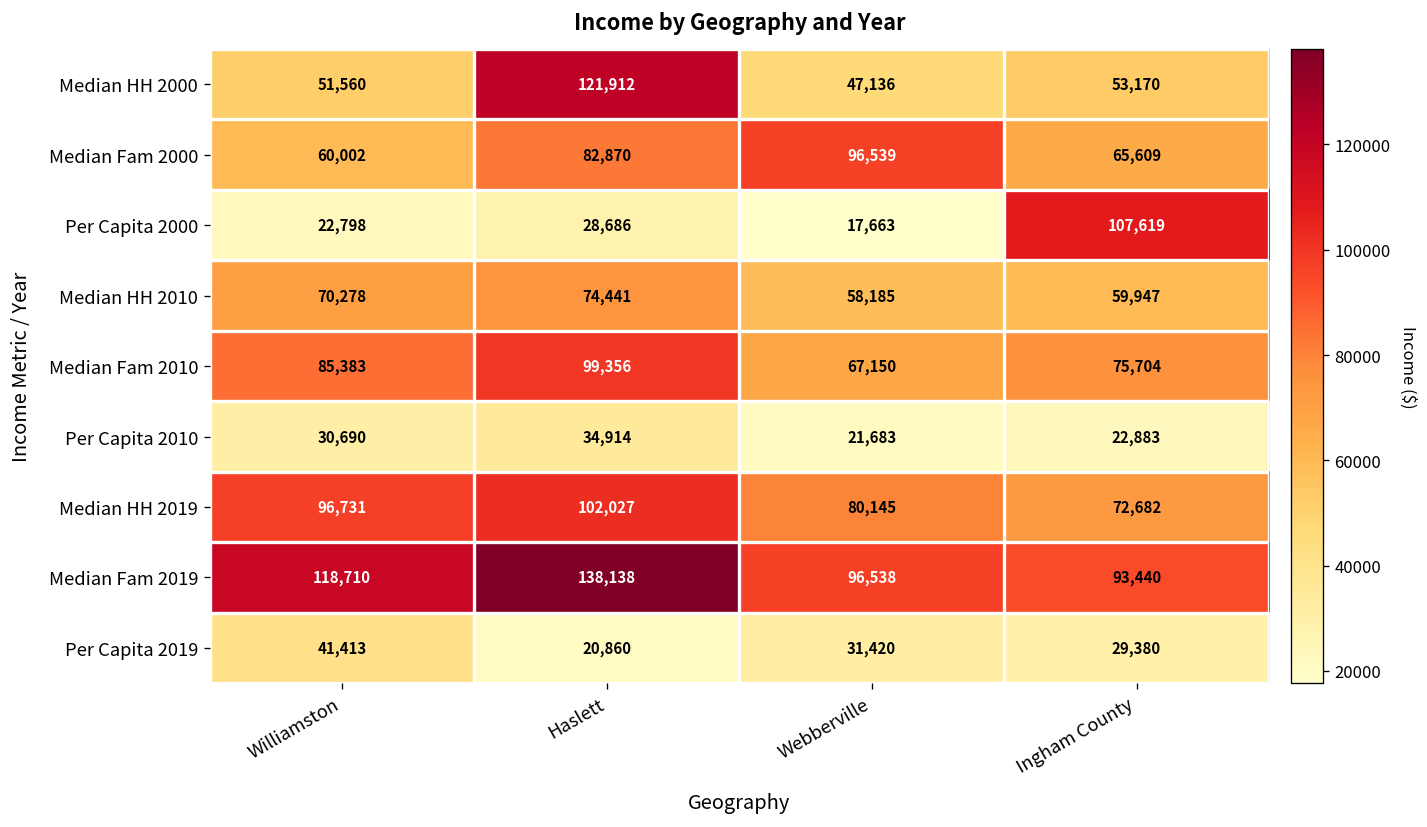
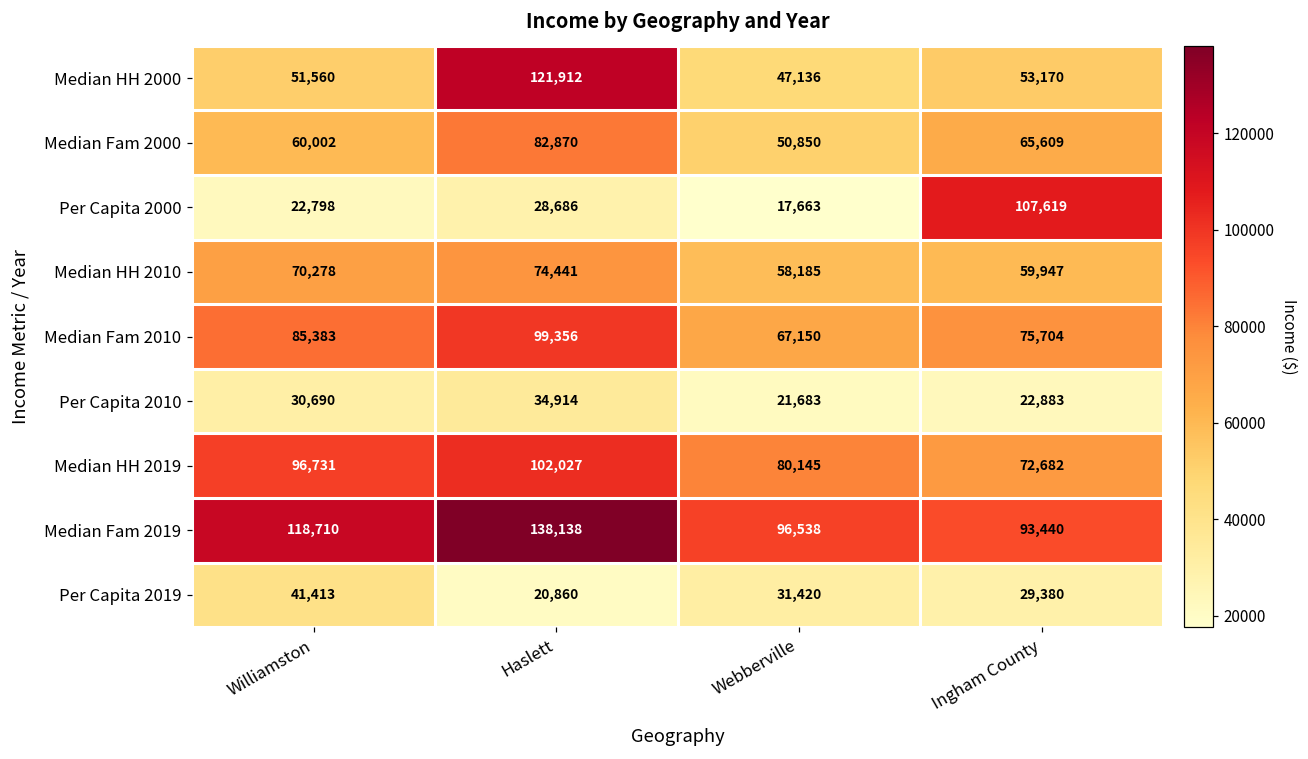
Median Fam 2000, Webberville: 96,539 -> 50,850
